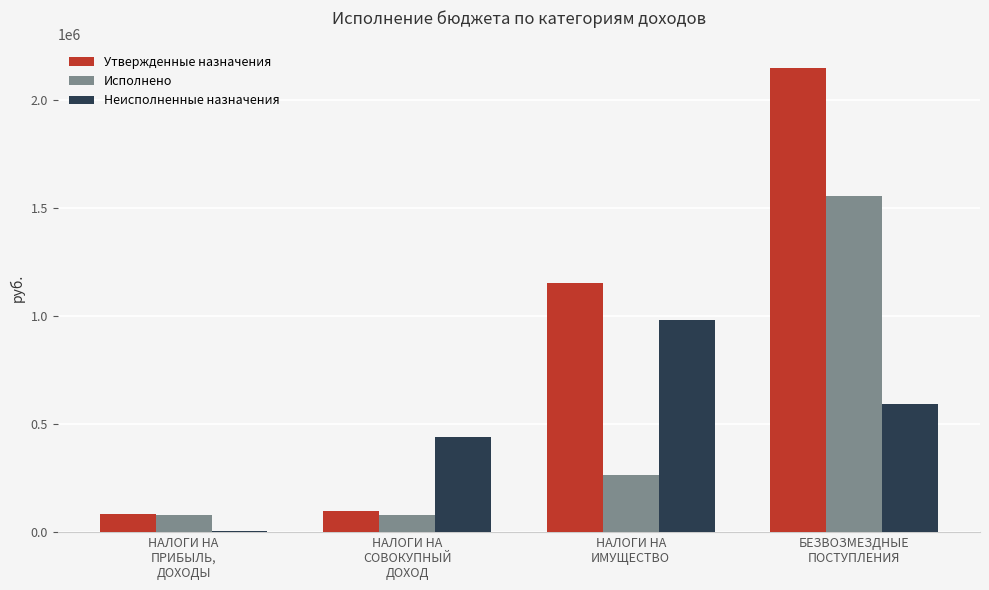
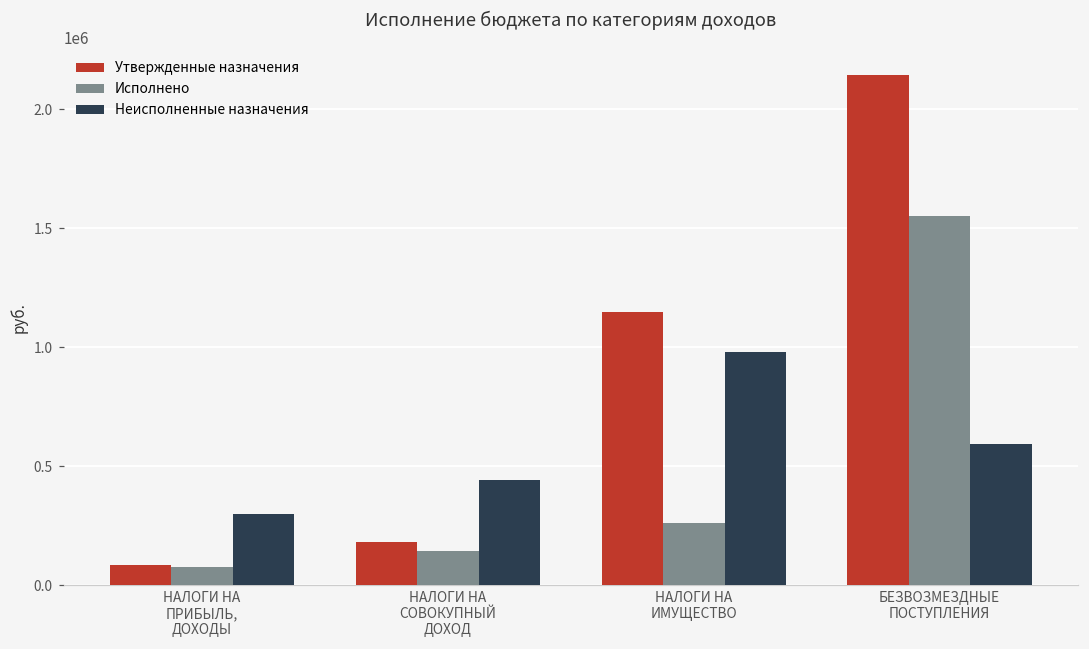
Неисполненные назначения, НАЛОГИ НА ПРИБЫЛЬ, ДОХОДЫ: 10000 -> 300000
Утвержденные назначения, НАЛОГИ НА СОВОКУПНЫЙ ДОХОД: 100000 -> 180000
Исполнено, НАЛОГИ НА СОВОКУПНЫЙ ДОХОД: 80000 -> 150000
